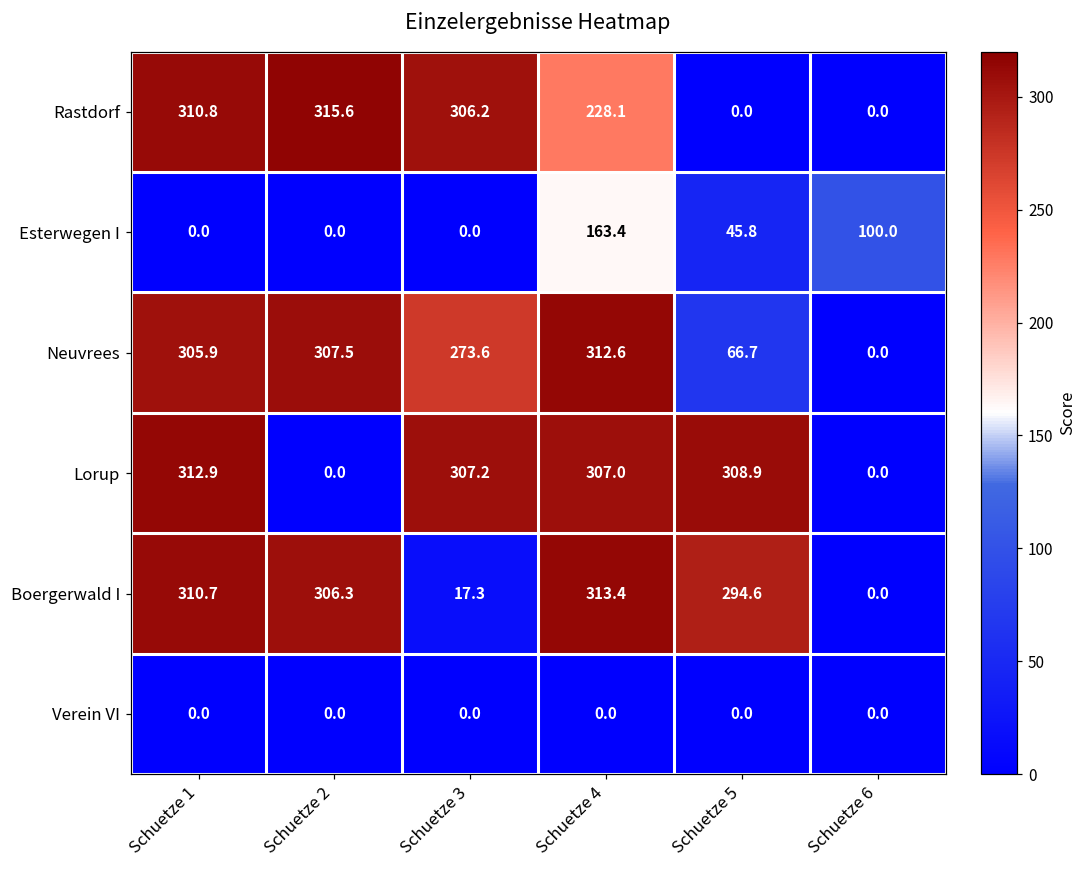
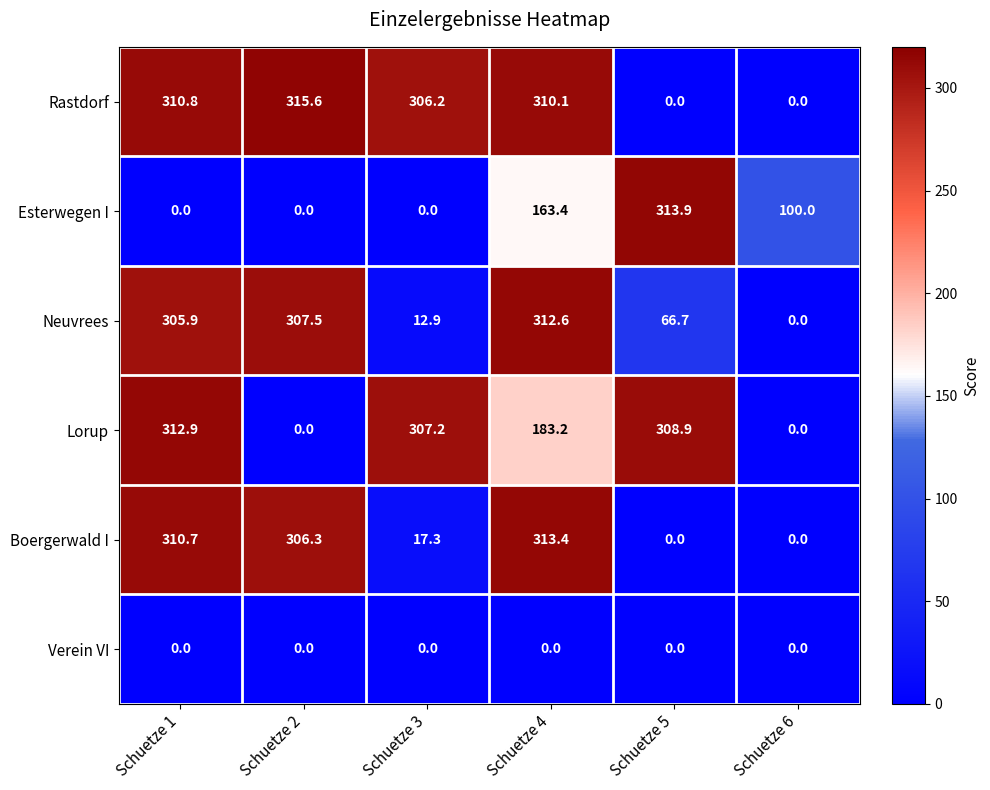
Rastdorf, Schuetze 4: 228.1 -> 310.1
Esterwegen I, Schuetze 5: 45.8 -> 313.9
Neuvrees, Schuetze 3: 273.6 -> 12.9
Lorup, Schuetze 4: 307.0 -> 183.2
Boergerwald I, Schuetze 5: 294.6 -> 0.0
